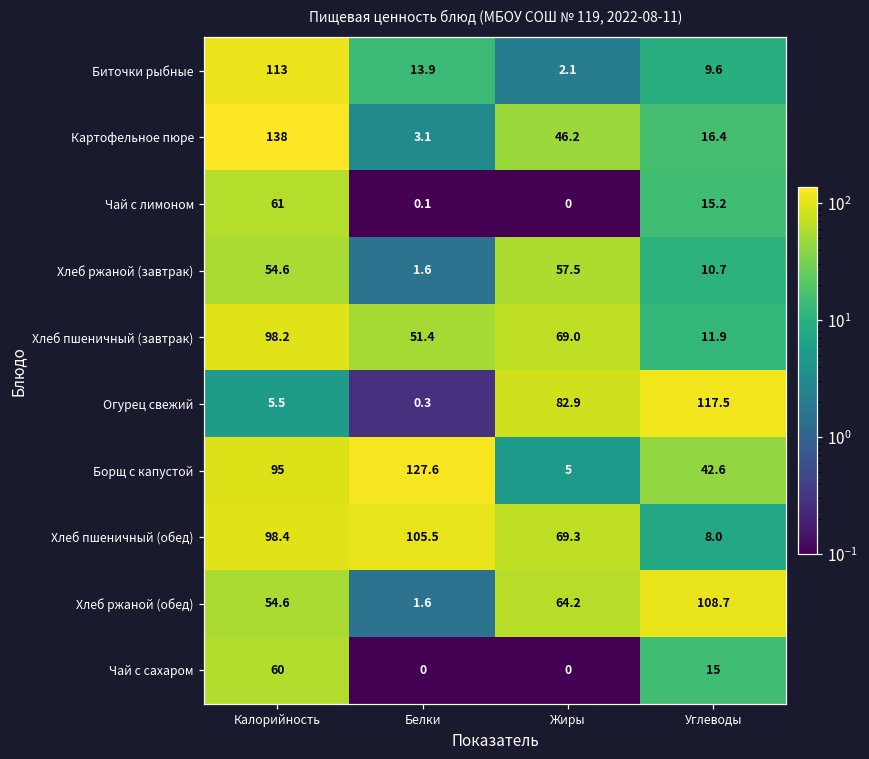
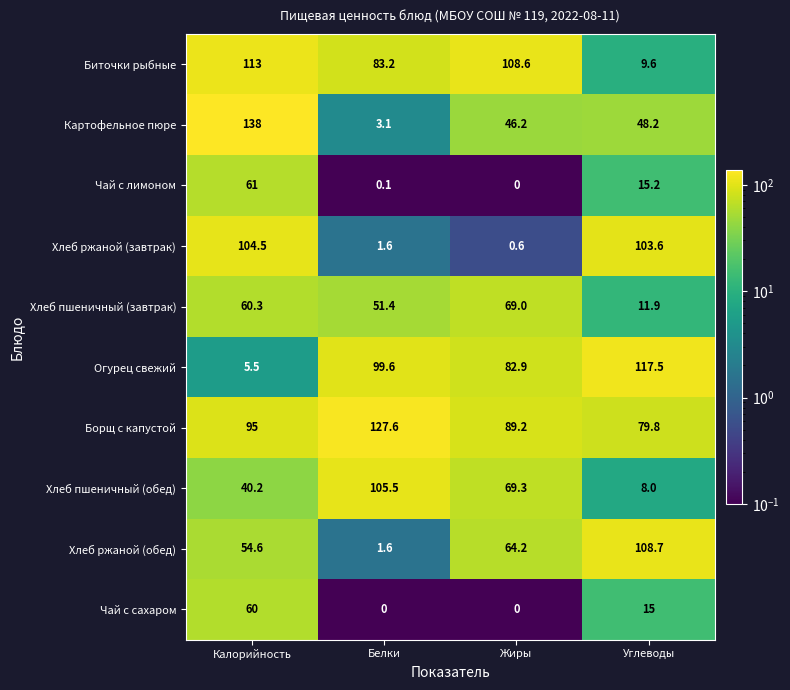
Биточки рыбные, Белки: 13.9 -> 83.2
Биточки рыбные, Жиры: 2.1 -> 108.6
Картофельное пюре, Углеводы: 16.4 -> 48.2
Хлеб ржаной (завтрак), Калорийность: 54.6 -> 104.5
Хлеб ржаной (завтрак), Жиры: 57.5 -> 0.6
Хлеб ржаной (завтрак), Углеводы: 10.7 -> 103.6
Хлеб пшеничный (завтрак), Калорийность: 98.2 -> 60.3
Огурец свежий, Белки: 0.3 -> 99.6
Борщ с капустой, Жиры: 5 -> 89.2
Борщ с капустой, Углеводы: 42.6 -> 79.8
Хлеб пшеничный (обед), Калорийность: 98.4 -> 40.2
